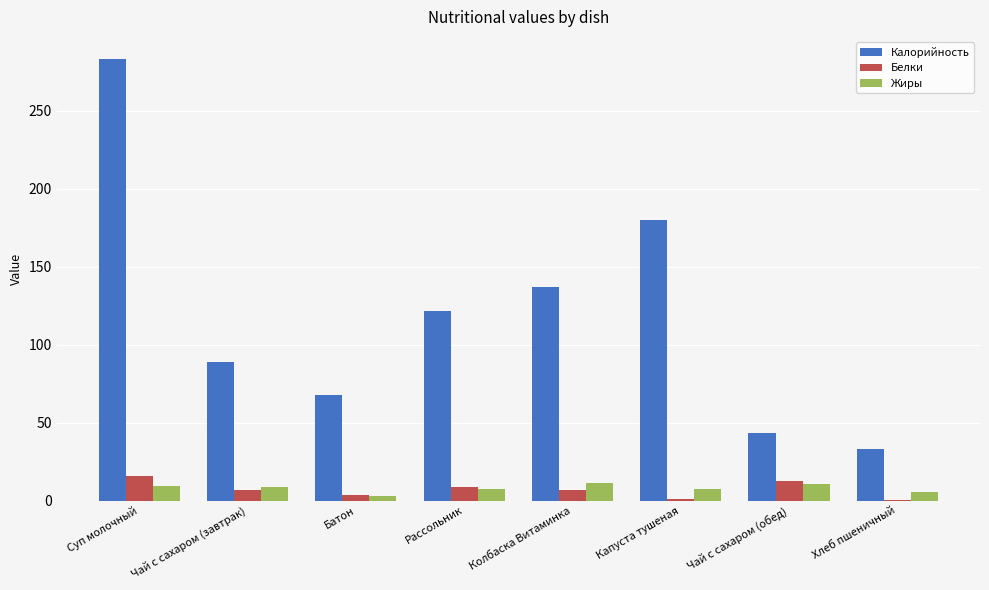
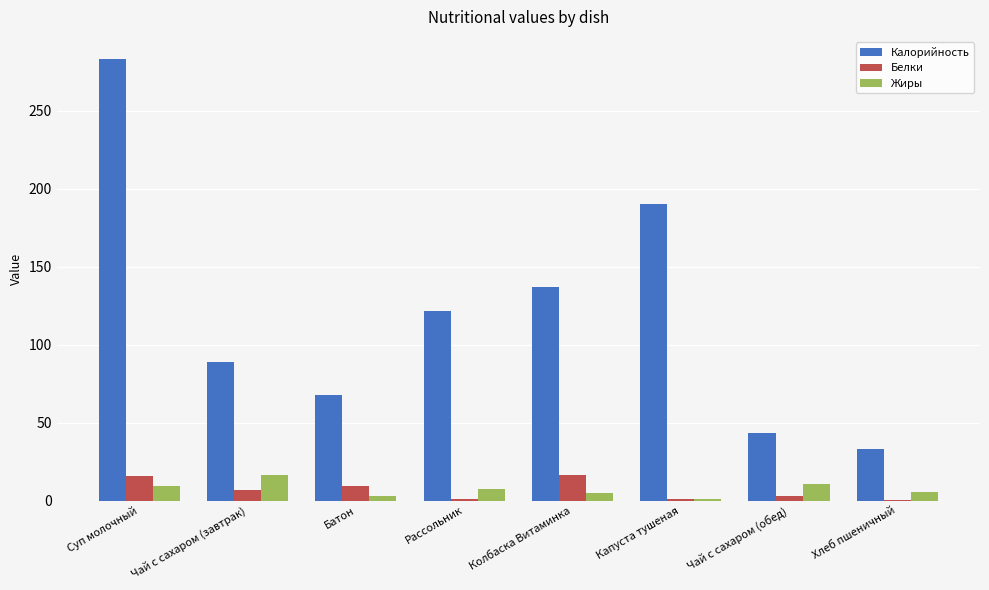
Жиры, Чай с сахаром (завтрак): 9 -> 17
Белки, Батон: 4 -> 10
Белки, Рассольник: 9 -> 1
Белки, Колбаска Витаминка: 7 -> 16
Жиры, Колбаска Витаминка: 12 -> 5
Калорийность, Капуста тушеная: 180 -> 190
Жиры, Капуста тушеная: 7 -> 1
Белки, Чай с сахаром (обед): 13 -> 3
